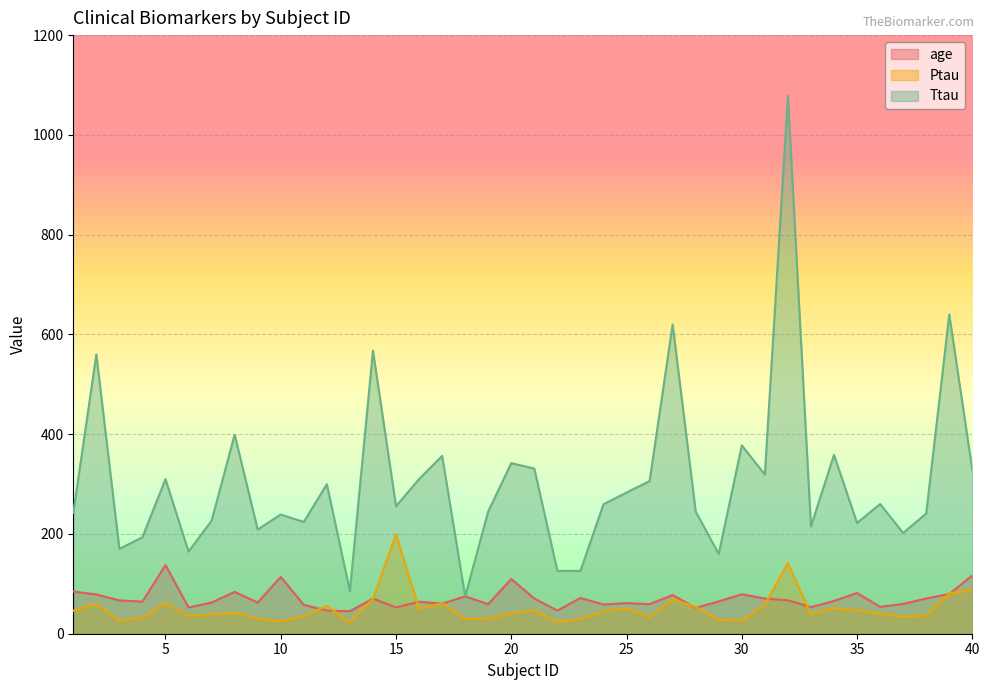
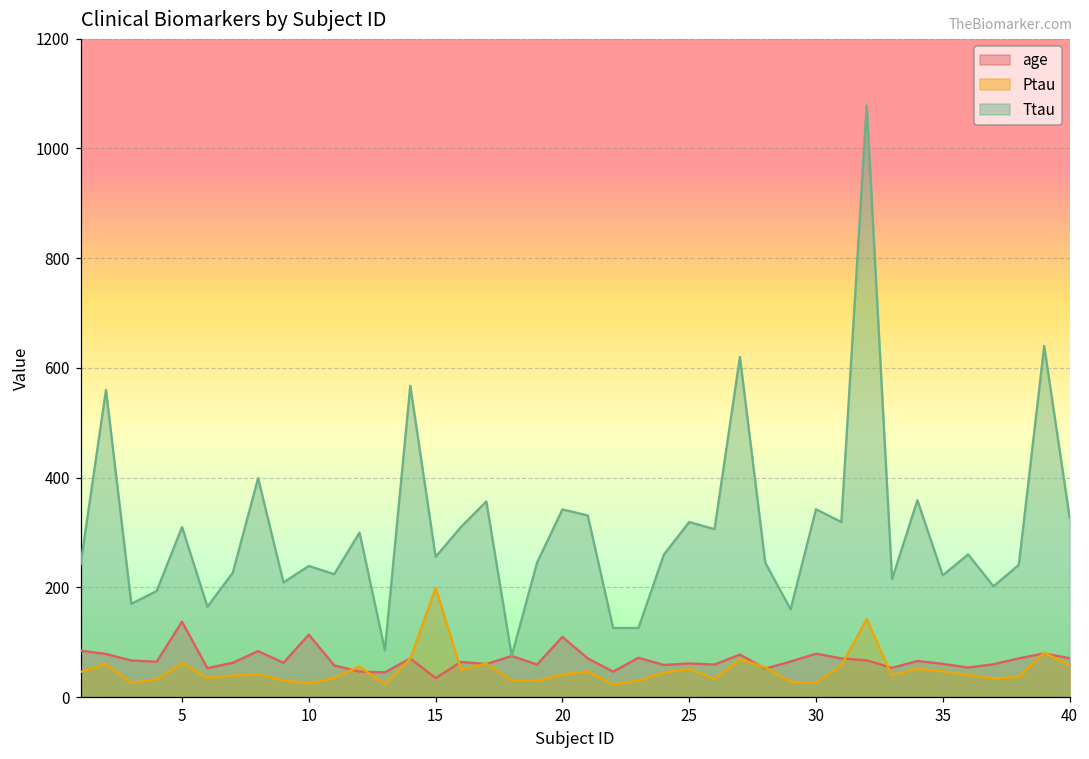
age, 15: 50 -> 30
Ttau, 25: 280 -> 320
Ttau, 30: 380 -> 340
age, 35: 80 -> 60
age, 40: 120 -> 70
Ptau, 40: 90 -> 60
